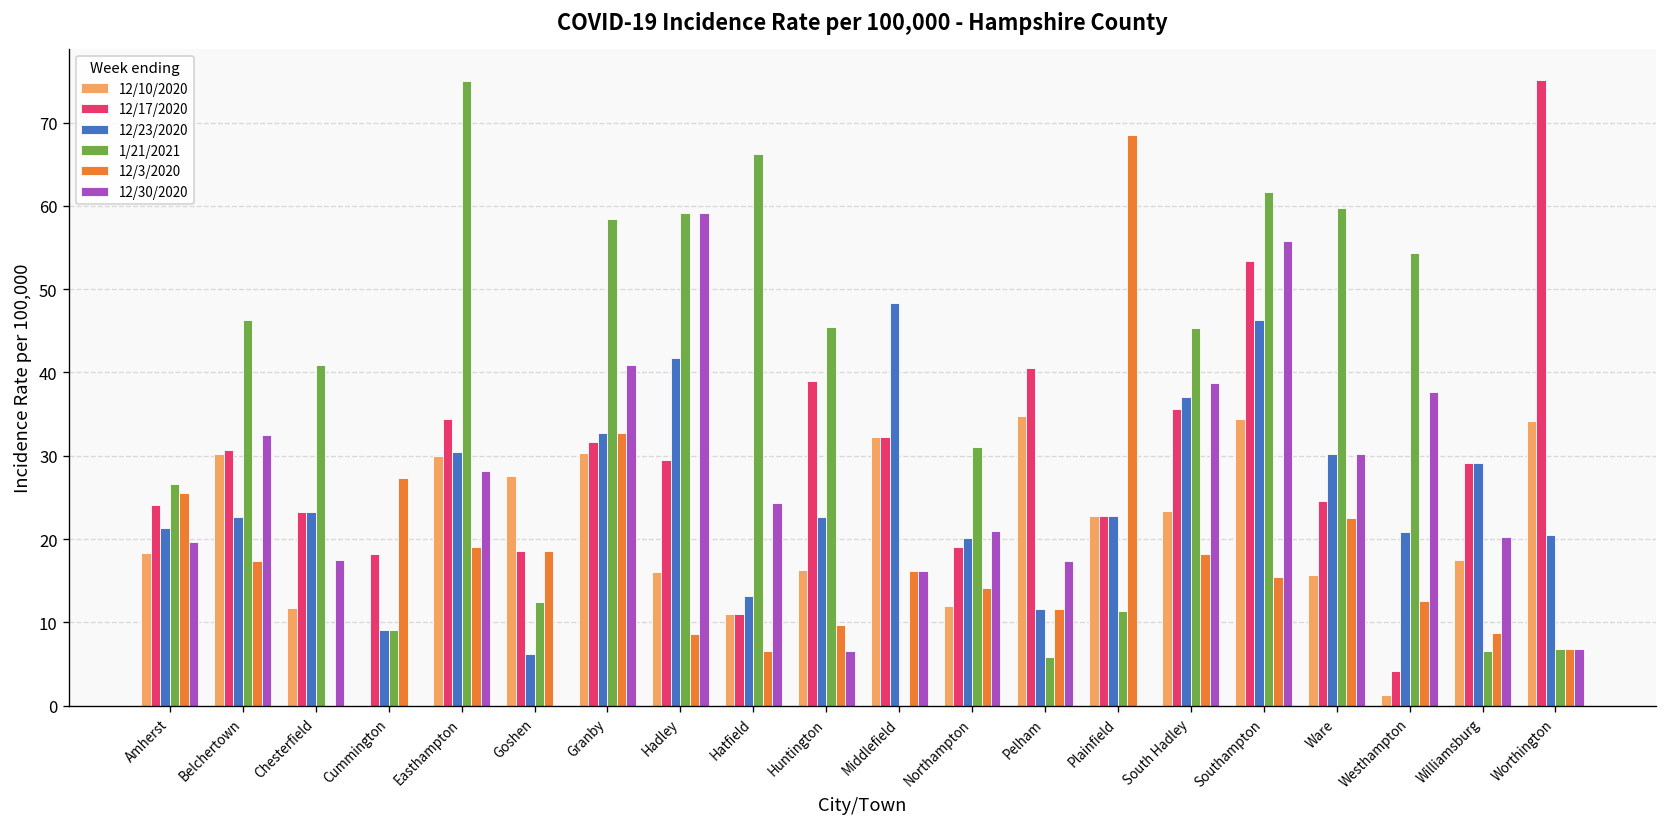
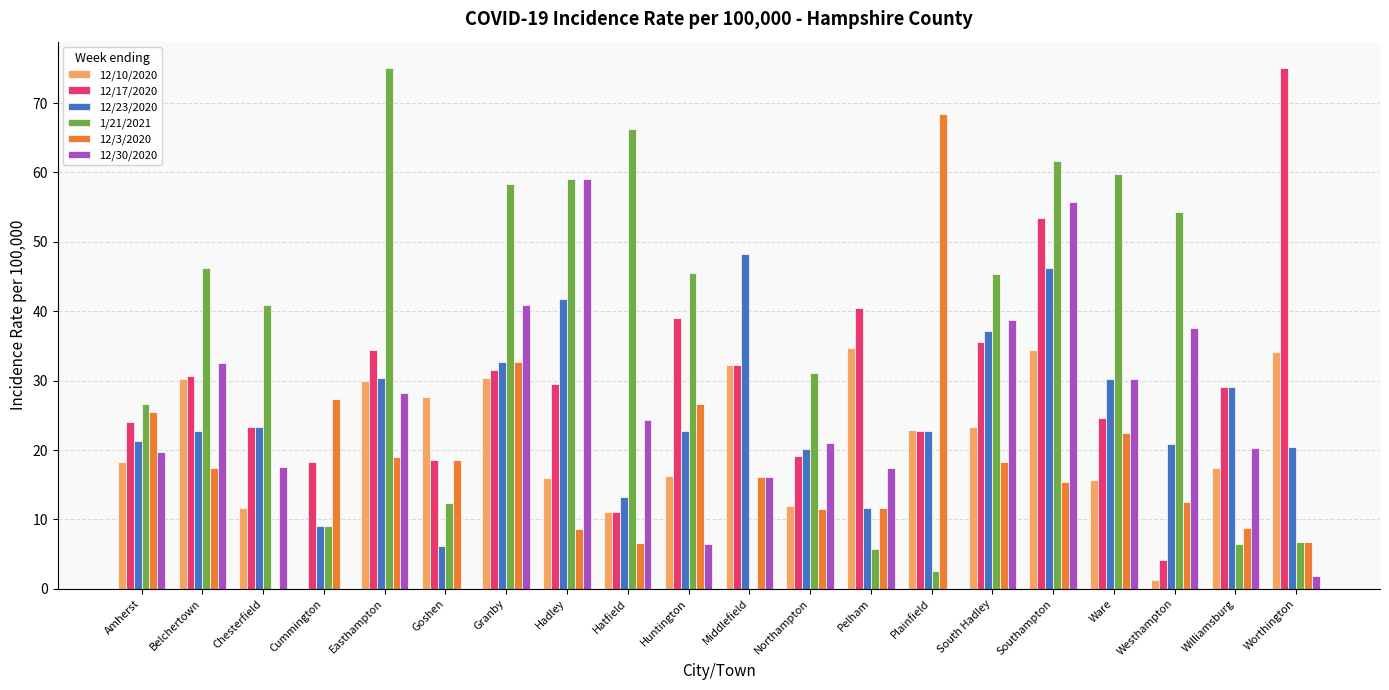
12/3/2020, Huntington: 10 -> 27
12/3/2020, Northampton: 14 -> 12
1/21/2021, Plainfield: 11 -> 3
12/30/2020, Worthington: 7 -> 2
